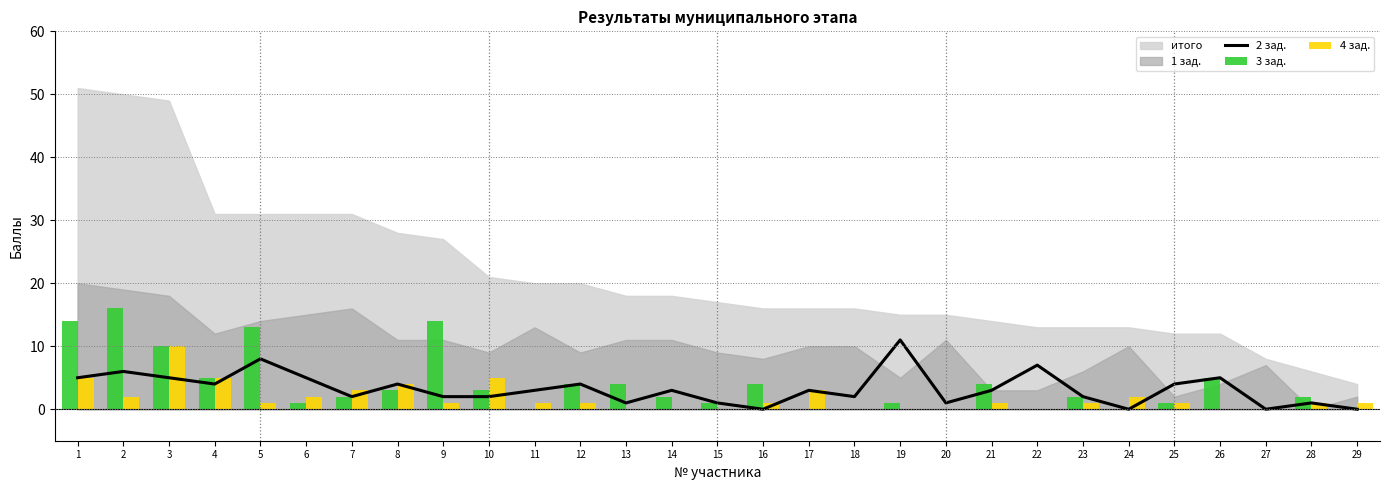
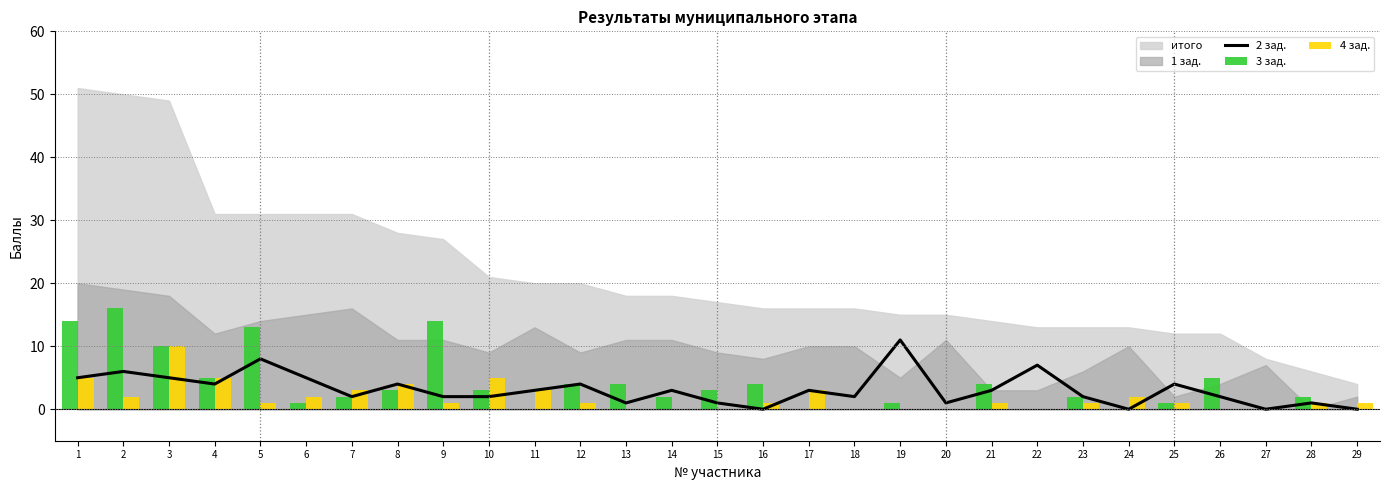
4 зад., 11: 1 -> 3
3 зад., 15: 1 -> 3
2 зад., 26: 5 -> 2
